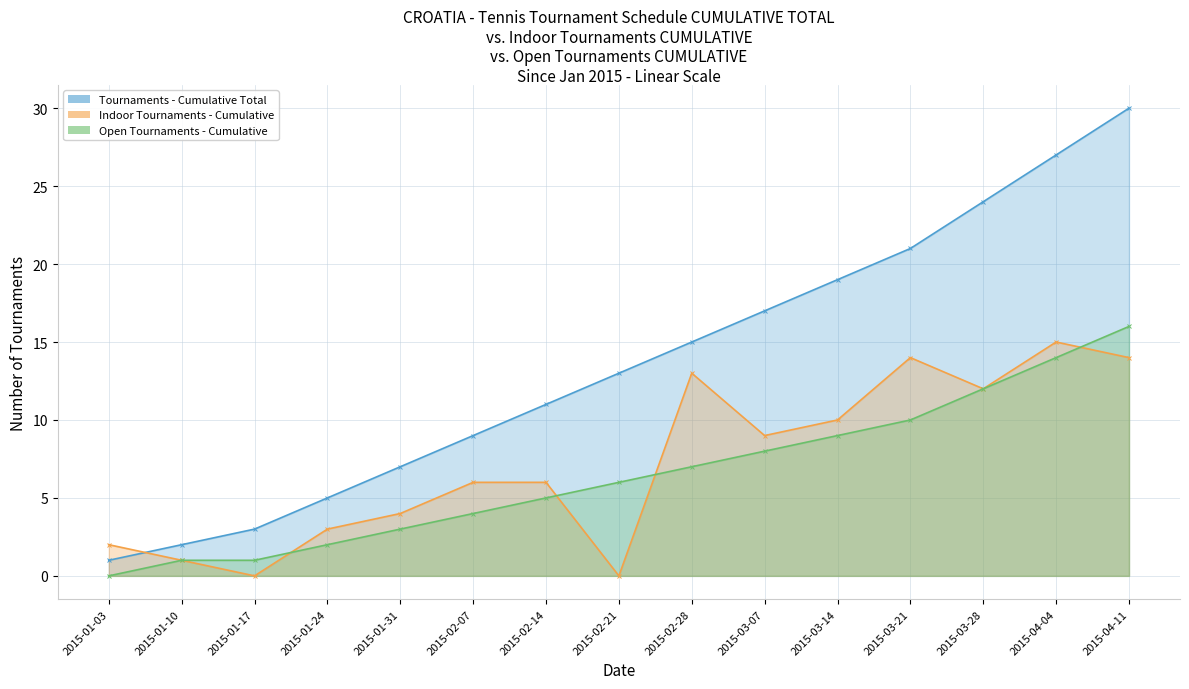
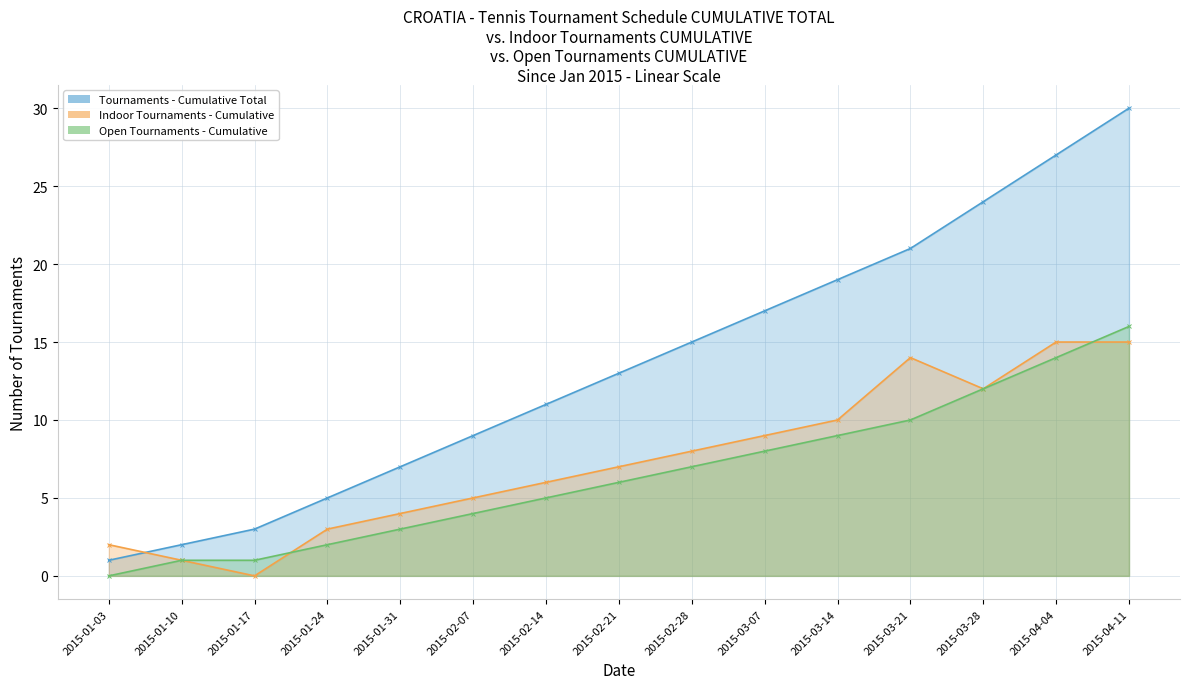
Indoor Tournaments - Cumulative, 2015-02-07: 6 -> 5
Indoor Tournaments - Cumulative, 2015-02-21: 0 -> 7
Indoor Tournaments - Cumulative, 2015-02-28: 13 -> 8
Indoor Tournaments - Cumulative, 2015-04-11: 14 -> 15
